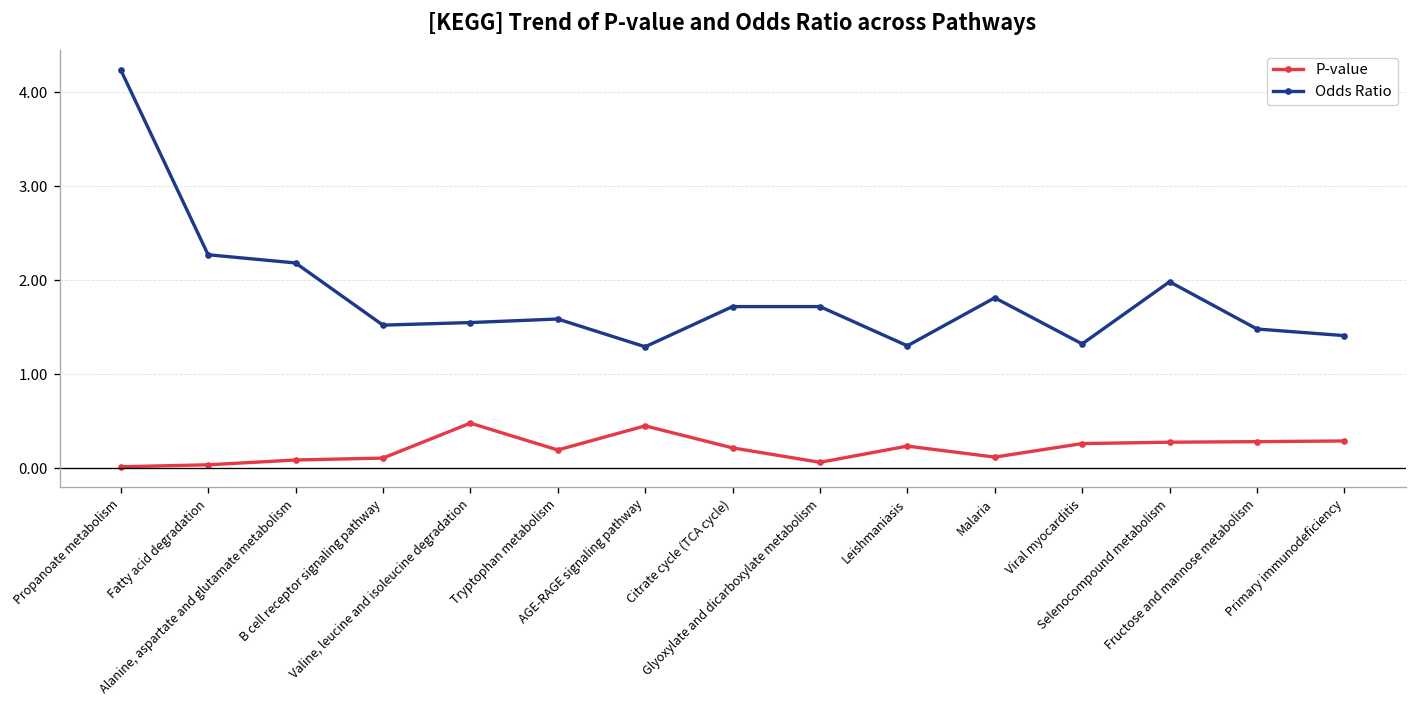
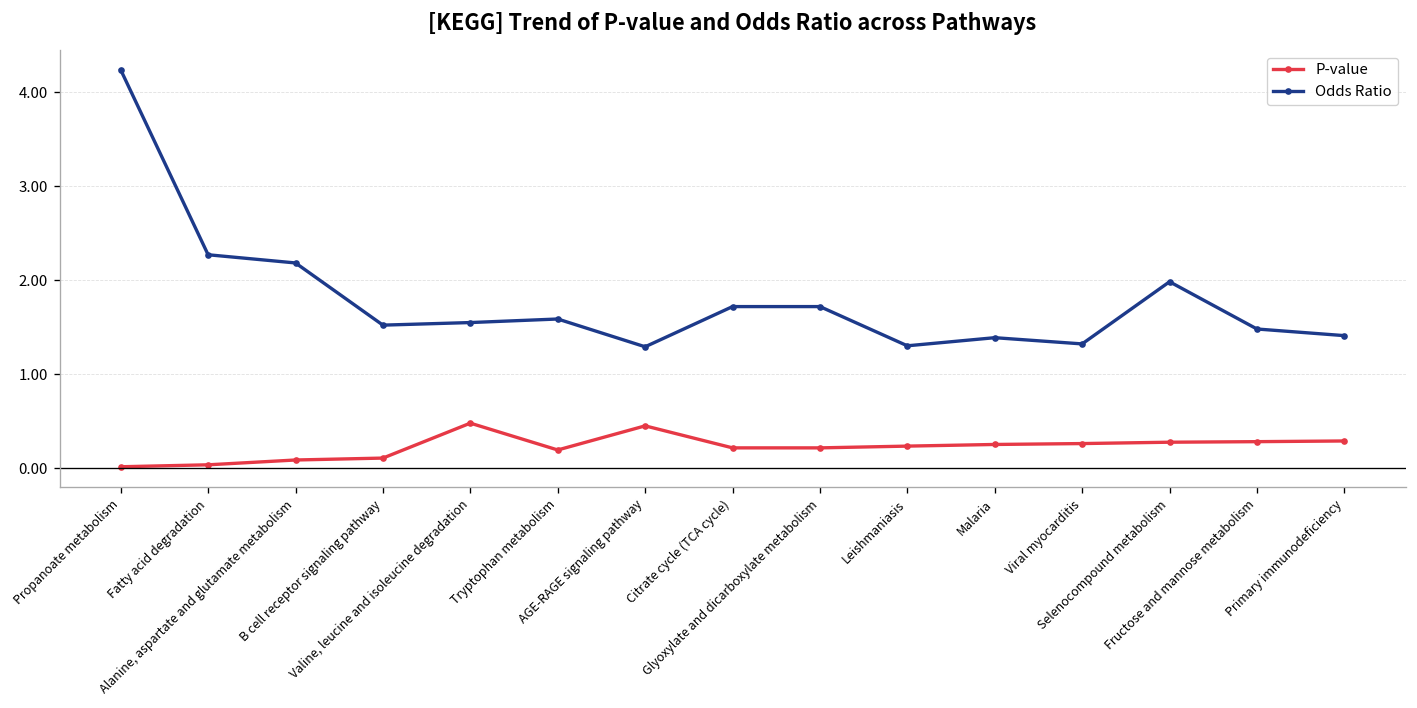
P-value, Glyoxylate and dicarboxylate metabolism: 0.1 -> 0.2
P-value, Malaria: 0.1 -> 0.3
Odds Ratio, Malaria: 1.8 -> 1.4
